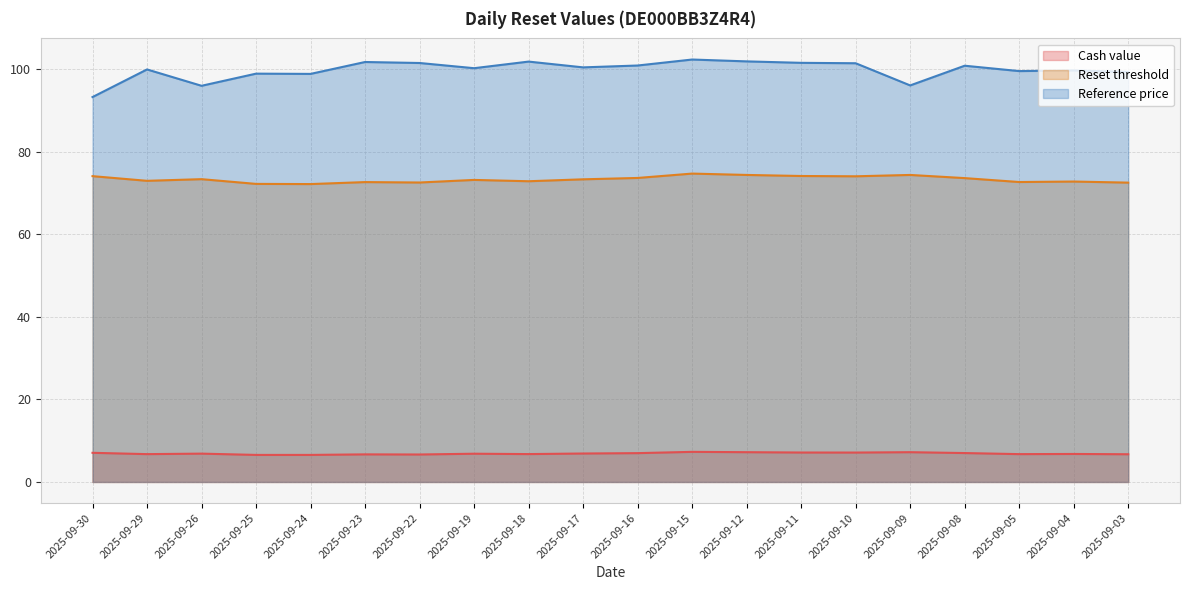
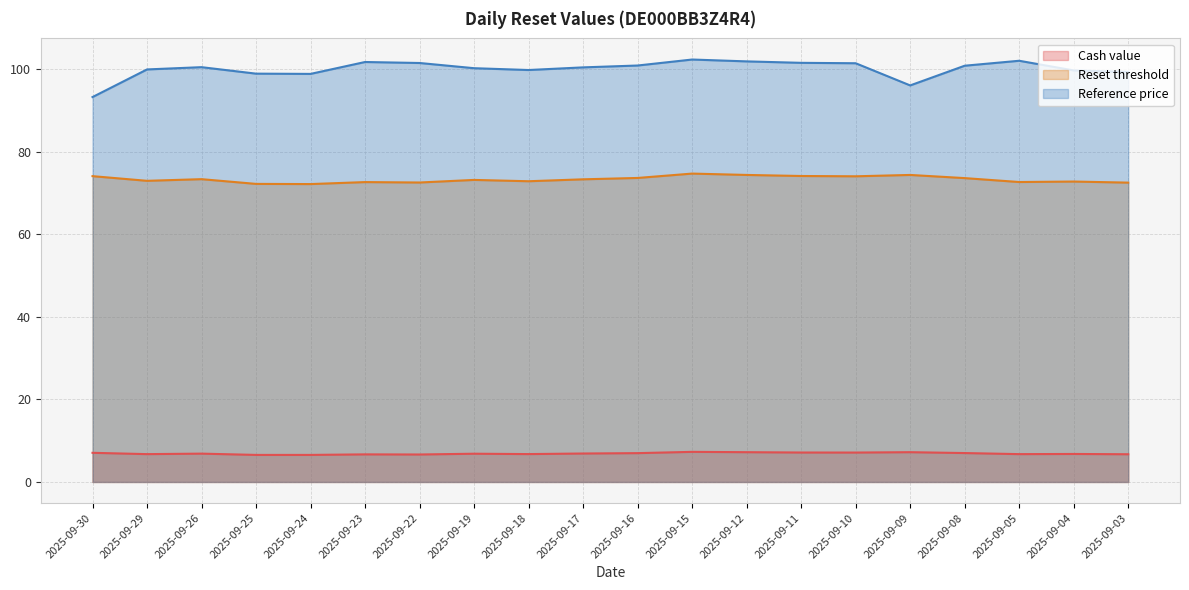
Reference price, 2025-09-26: 96 -> 100
Reference price, 2025-09-18: 102 -> 100
Reference price, 2025-09-05: 100 -> 102
